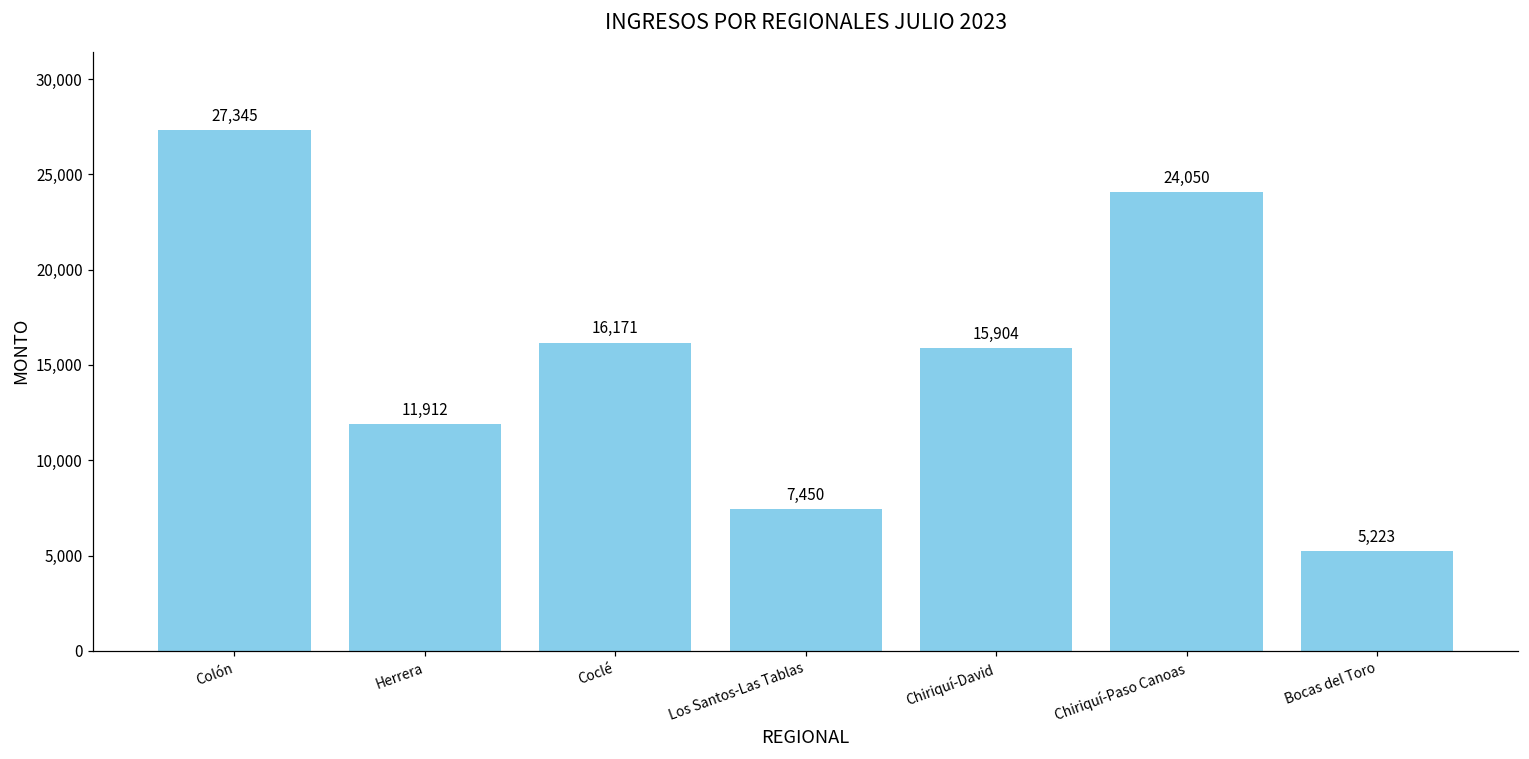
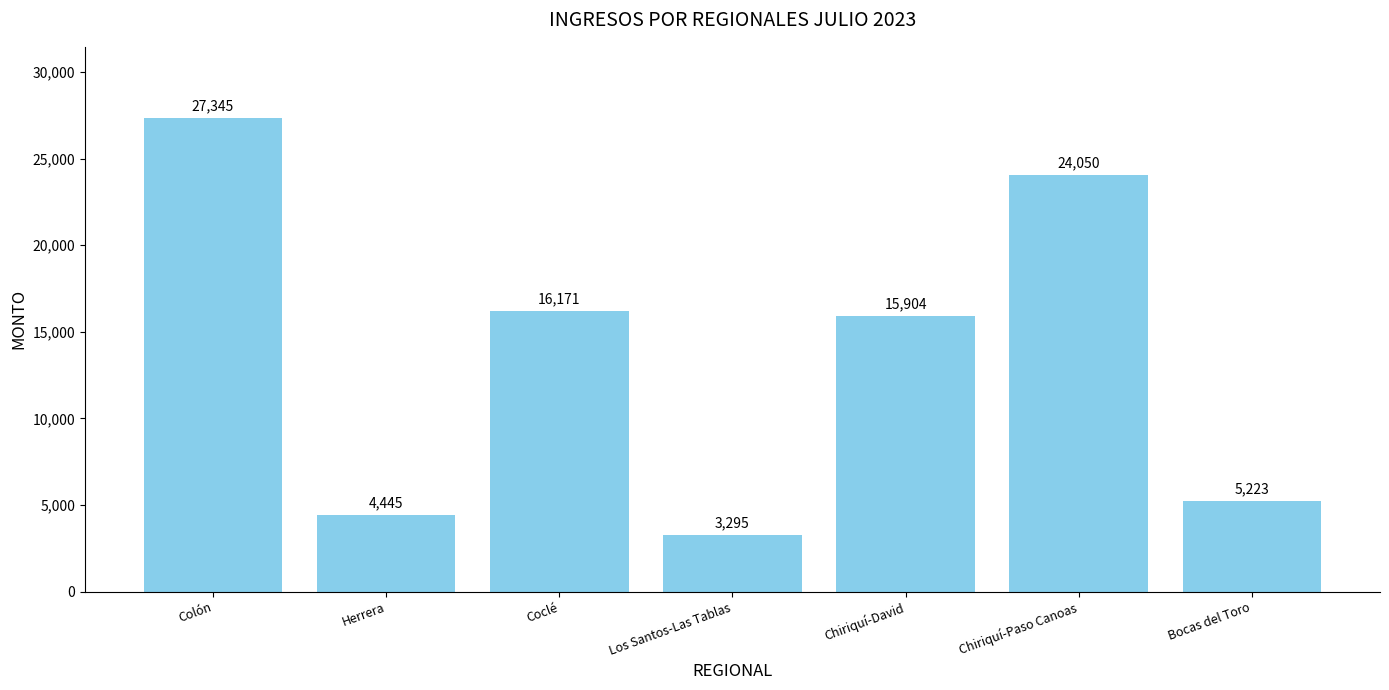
Herrera: 11,912 -> 4,445
Los Santos-Las Tablas: 7,450 -> 3,295
